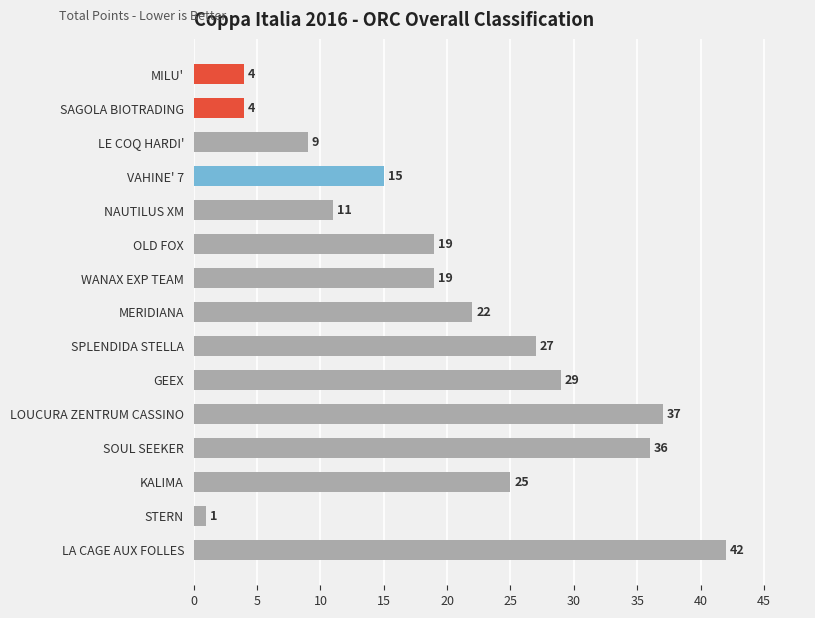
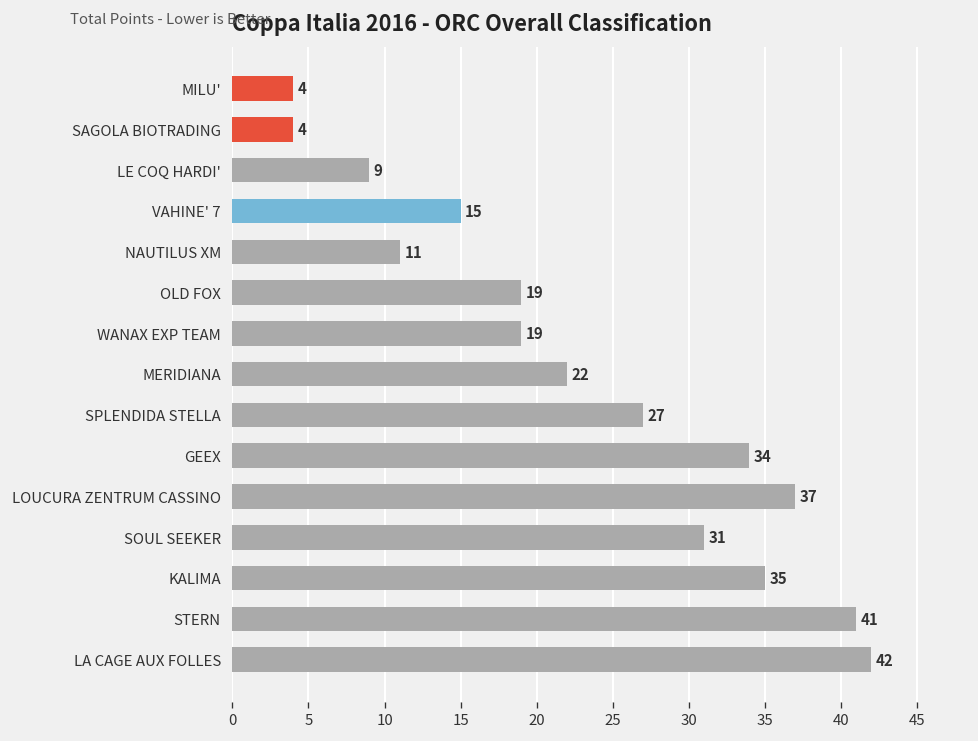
GEEX: 29 -> 34
SOUL SEEKER: 36 -> 31
KALIMA: 25 -> 35
STERN: 1 -> 41
